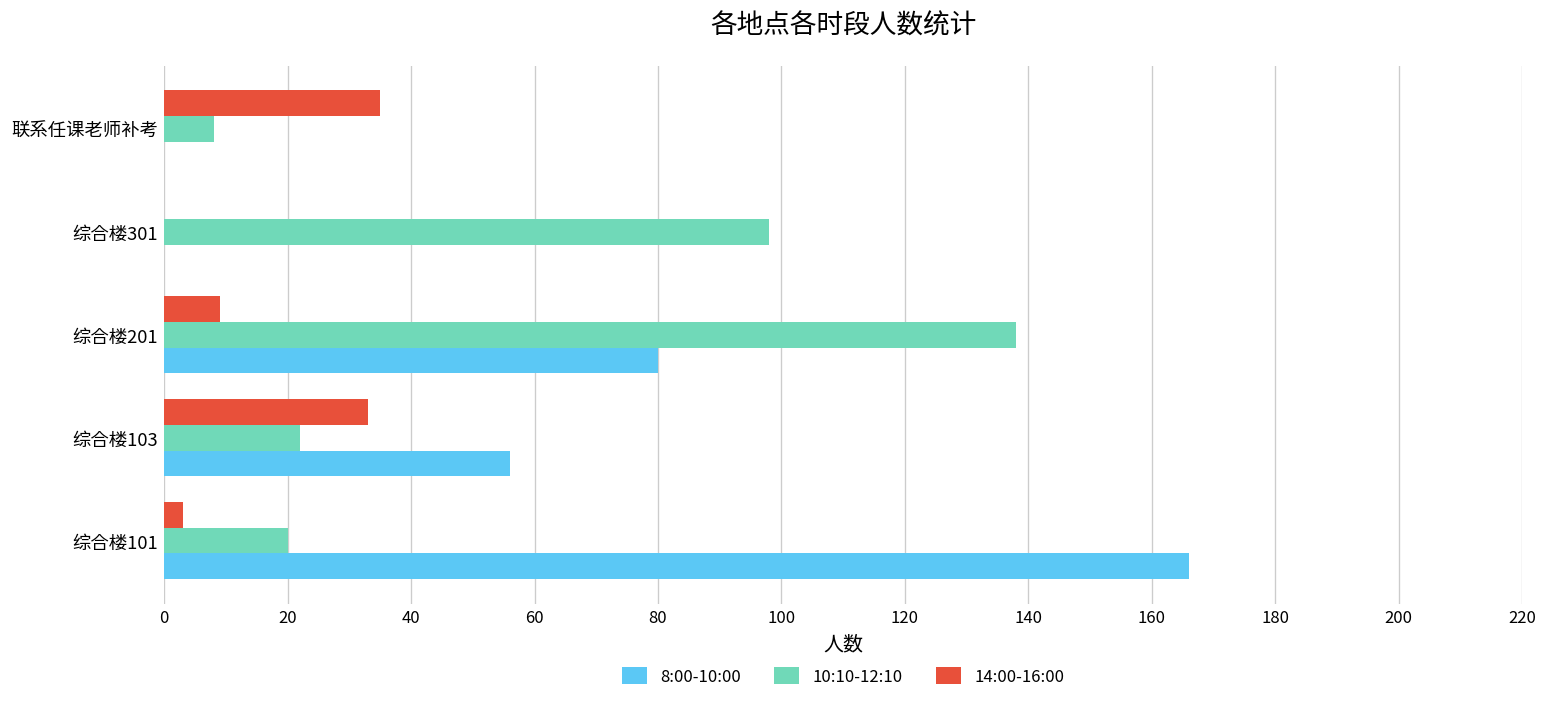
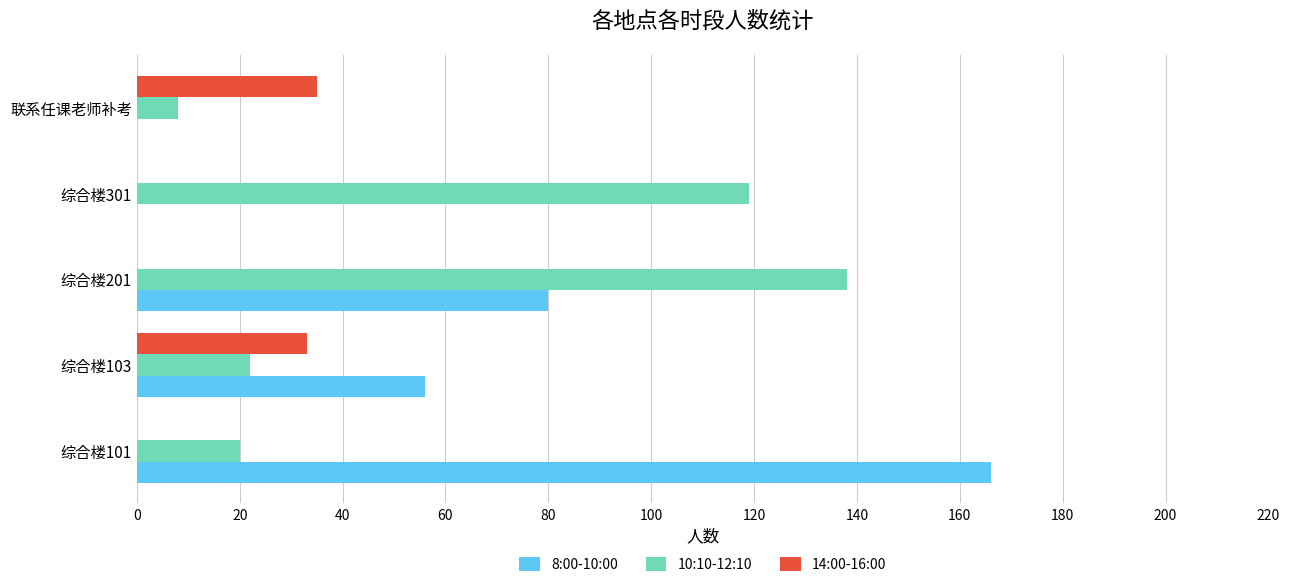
10:10-12:10, 综合楼301: 98 -> 119
14:00-16:00, 综合楼201: 9 -> 0
14:00-16:00, 综合楼101: 3 -> 0
